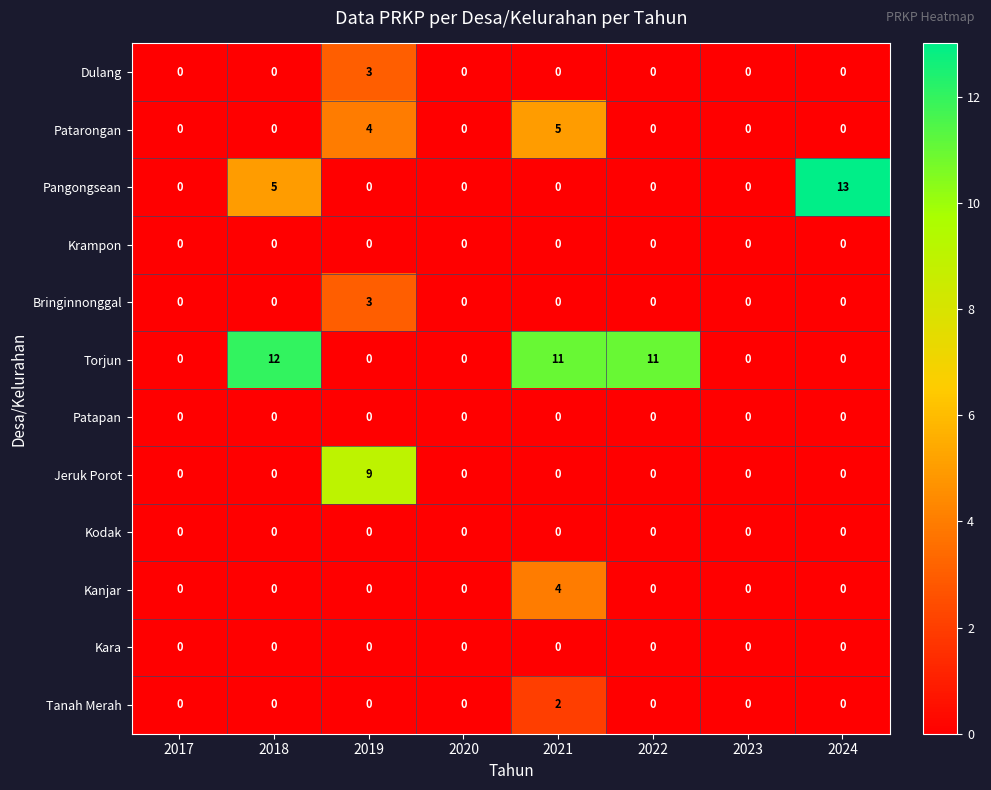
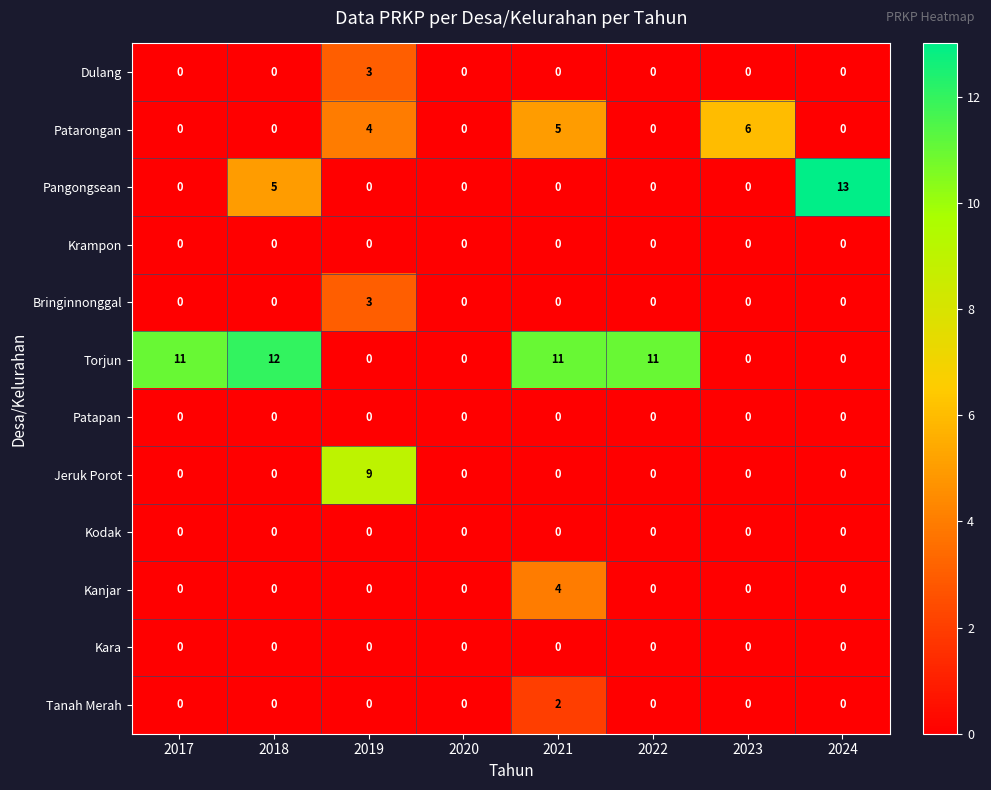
Patarongan, 2023: 0 -> 6
Torjun, 2017: 0 -> 11
